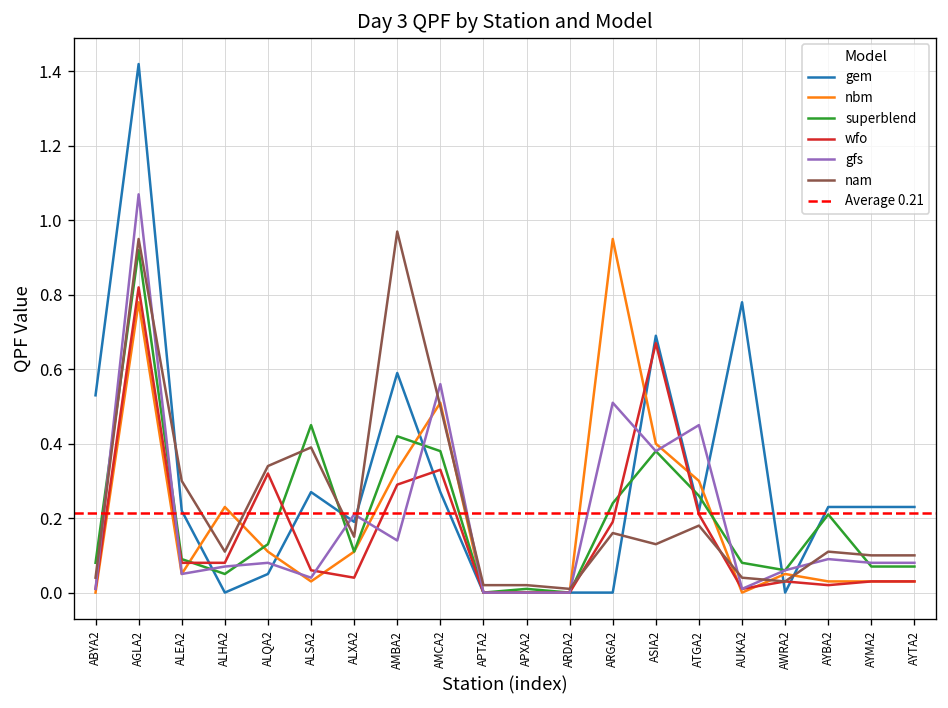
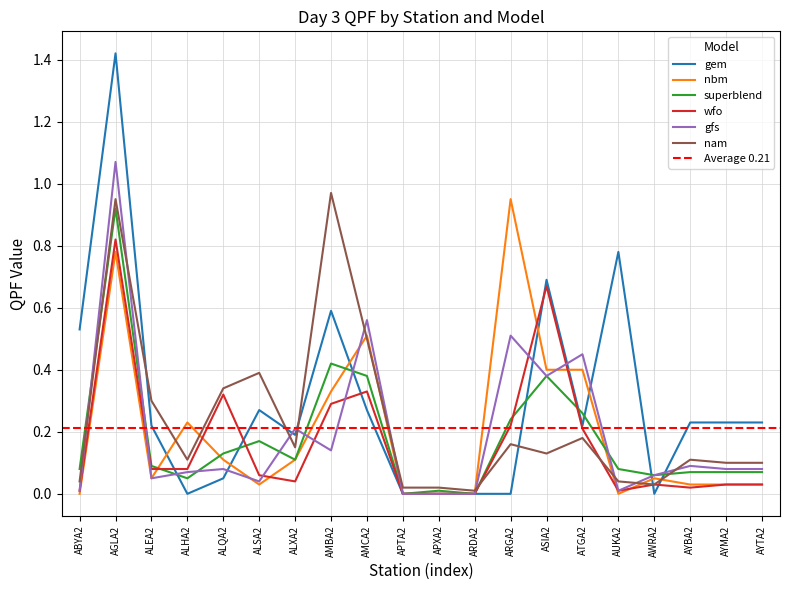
superblend, ALSA2: 0.45 -> 0.17
wfo, ARGA2: 0.19 -> 0.22
nbm, ATGA2: 0.3 -> 0.4
superblend, AYBA2: 0.21 -> 0.07
